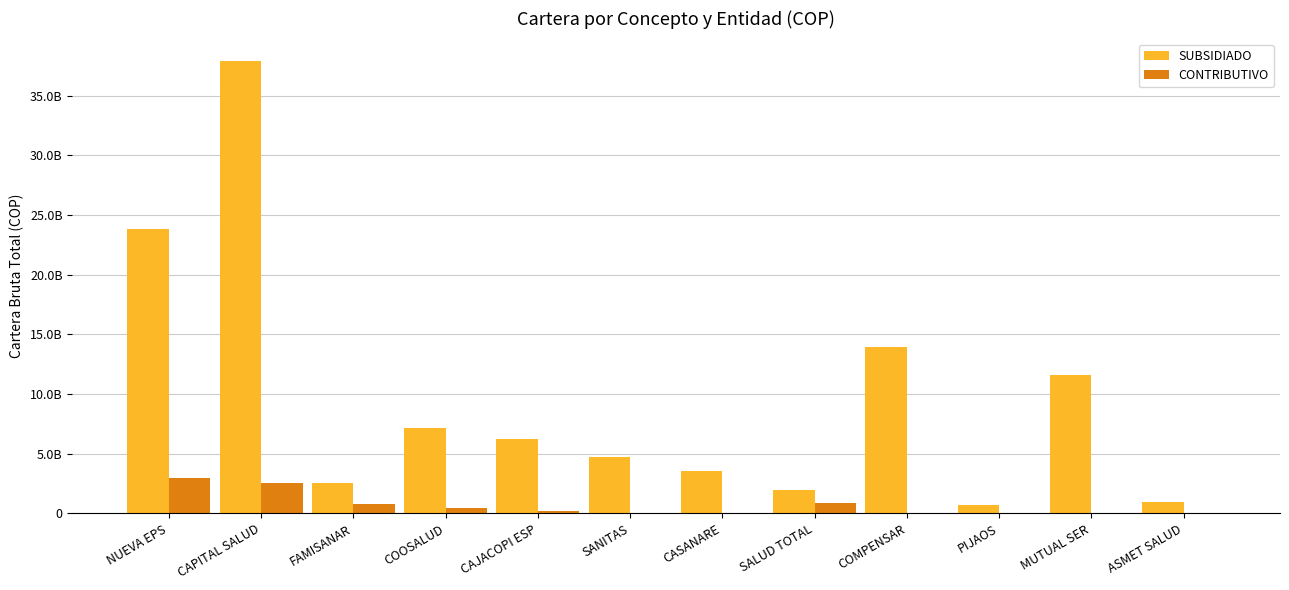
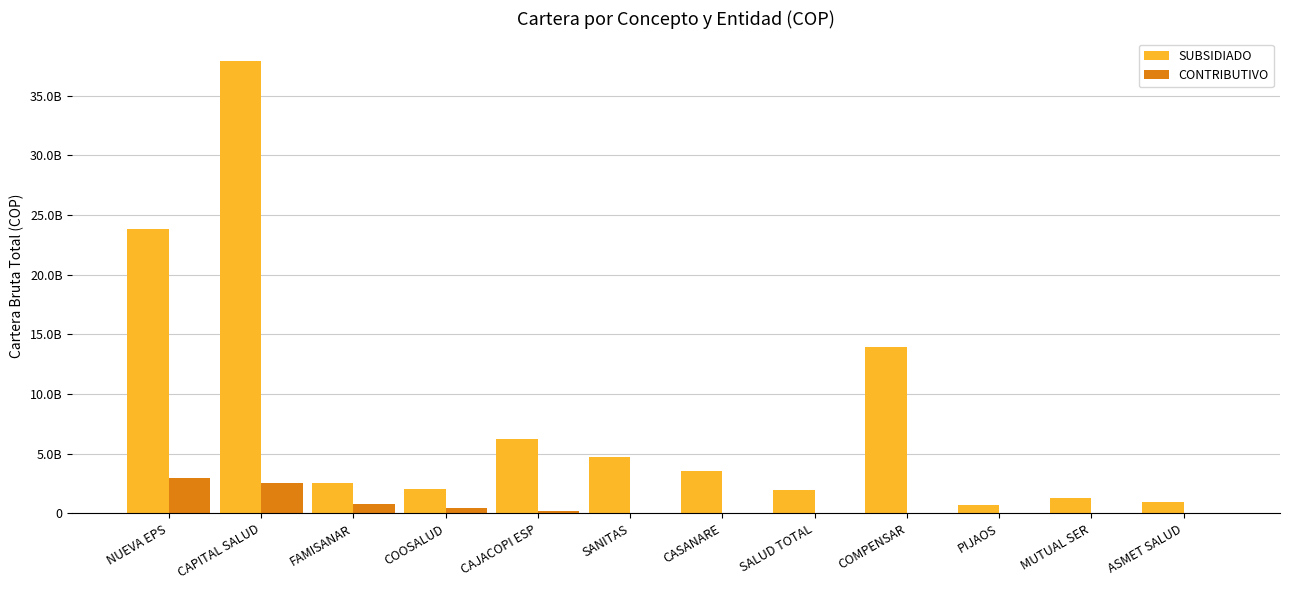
SUBSIDIADO, COOSALUD: 7200000000 -> 2000000000
CONTRIBUTIVO, SALUD TOTAL: 900000000 -> 0
SUBSIDIADO, MUTUAL SER: 11600000000 -> 1300000000
